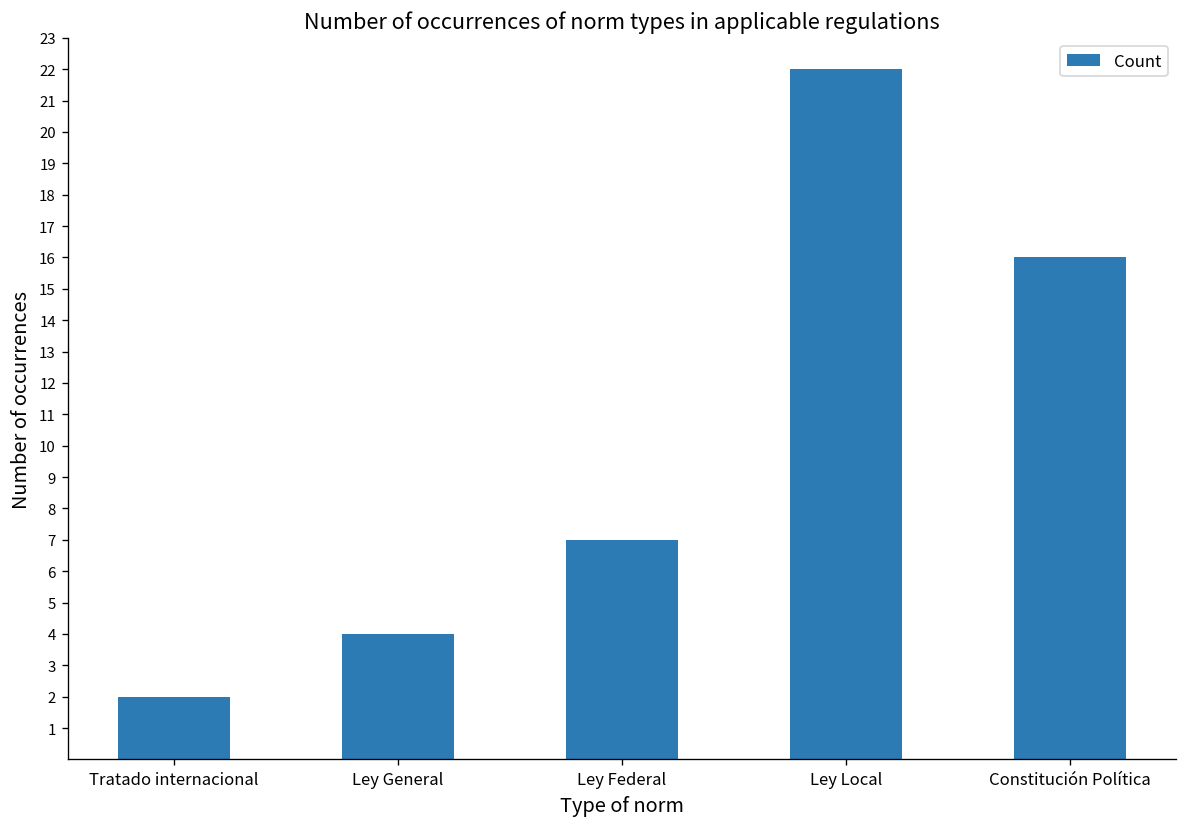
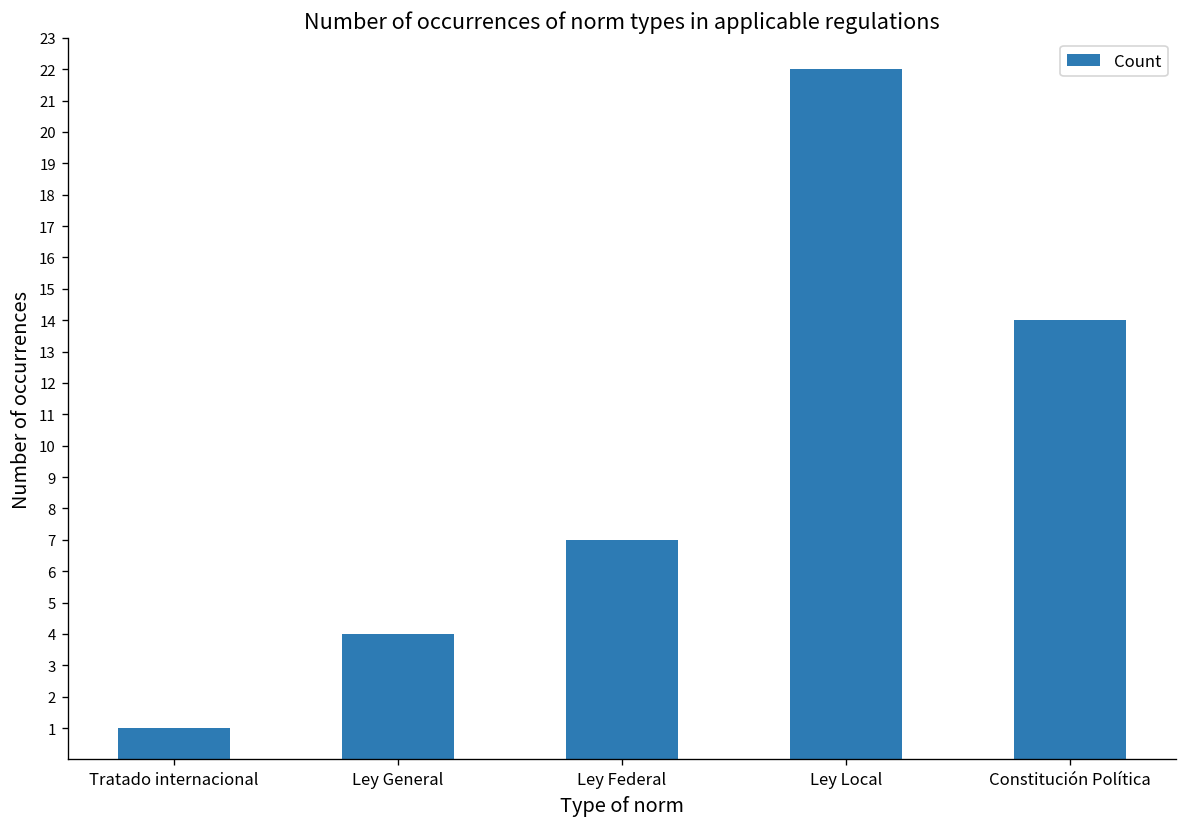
Tratado internacional: 2 -> 1
Constitución Política: 16 -> 14
